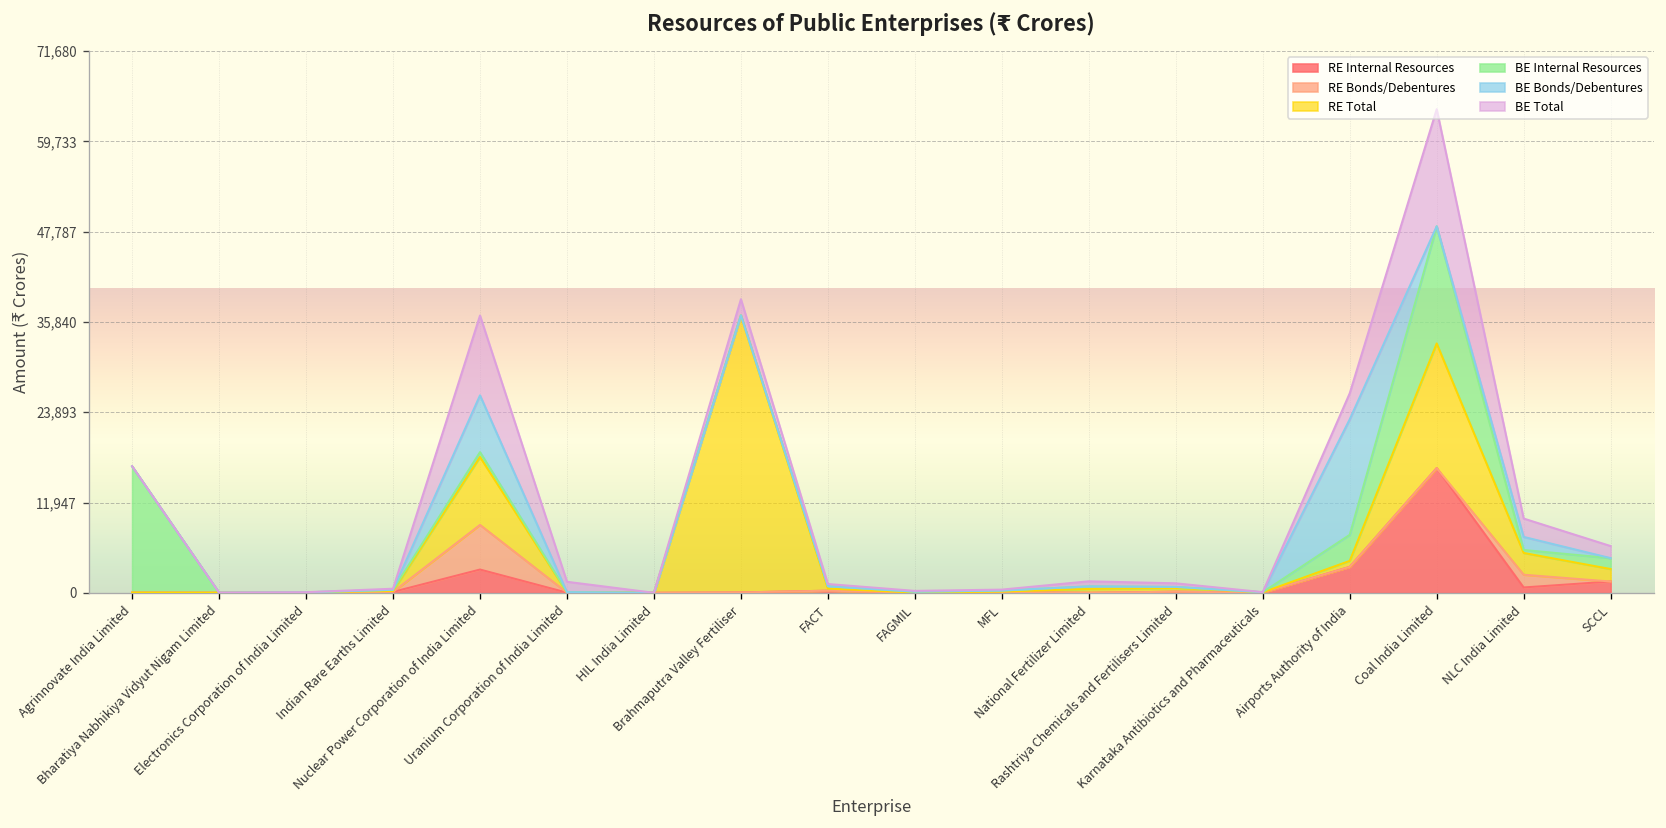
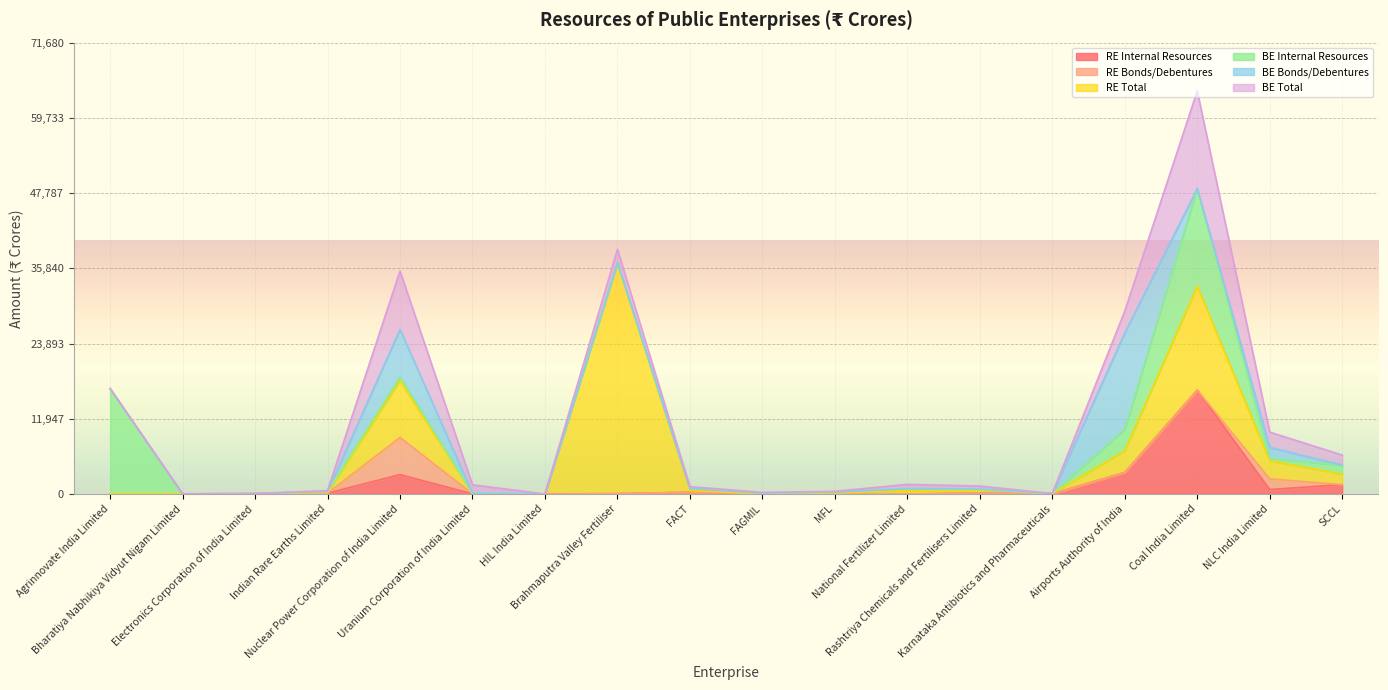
BE Total, Nuclear Power Corporation of India Limited: 11,000 -> 9,000
RE Total, Airports Authority of India: 1,000 -> 3,000
